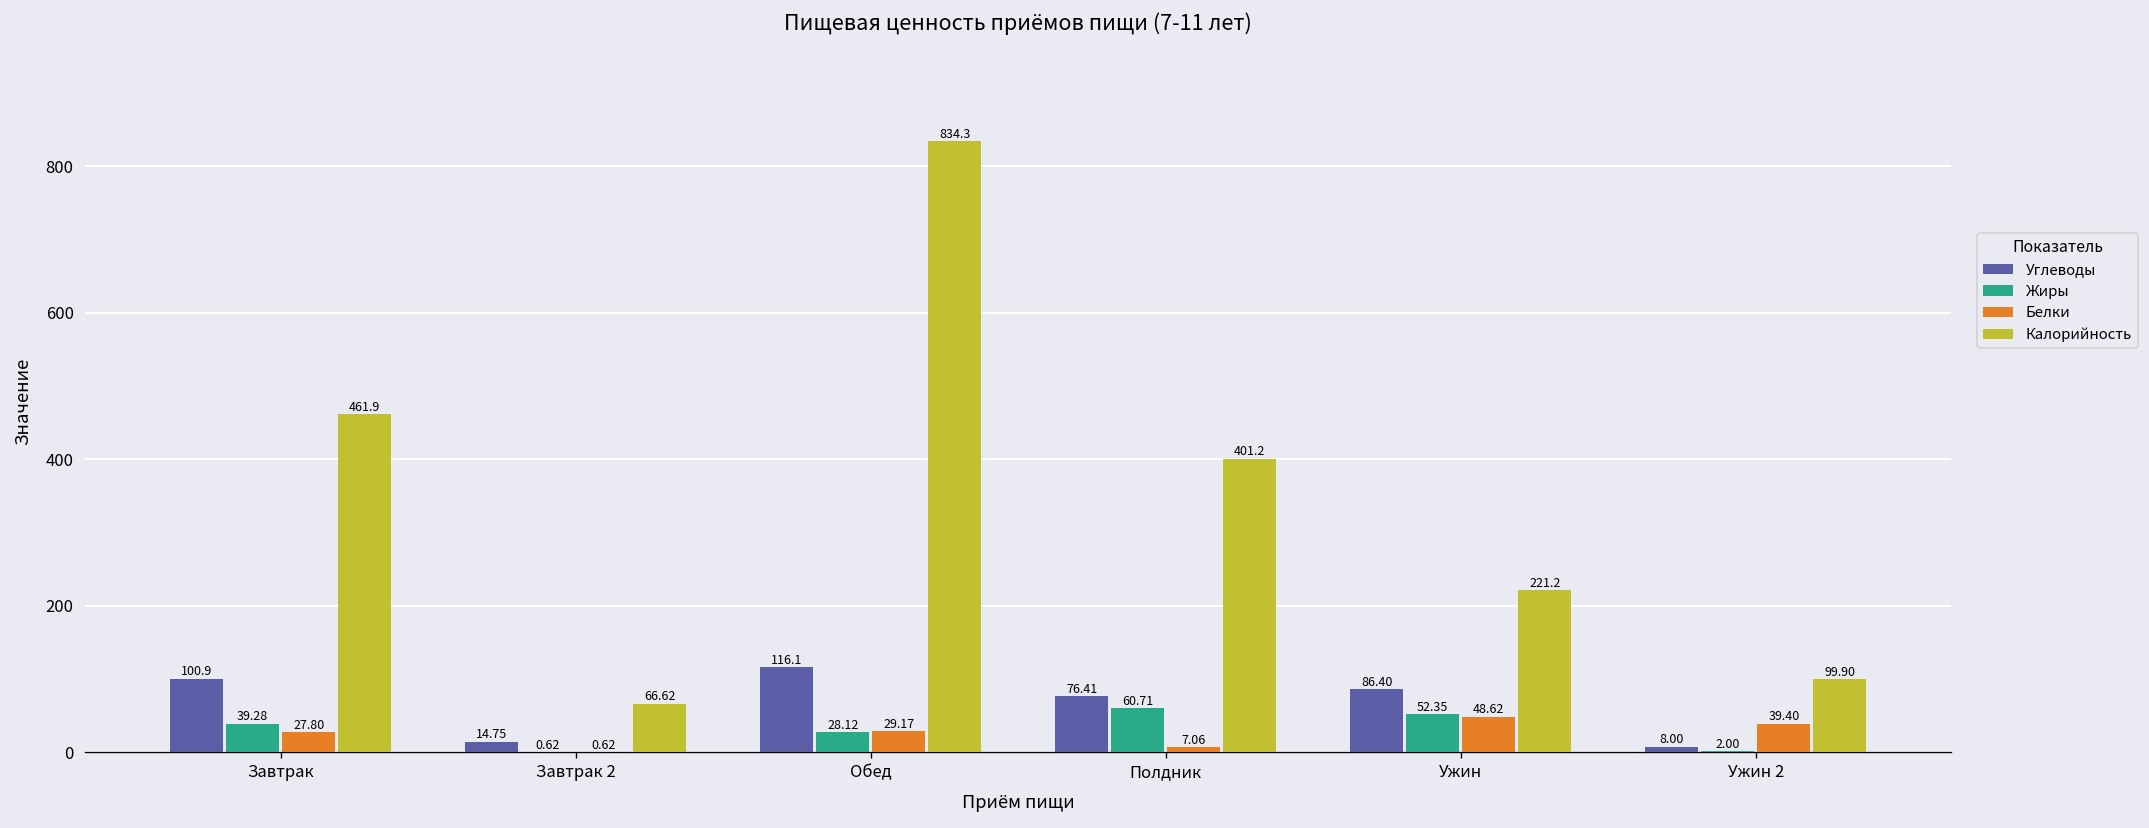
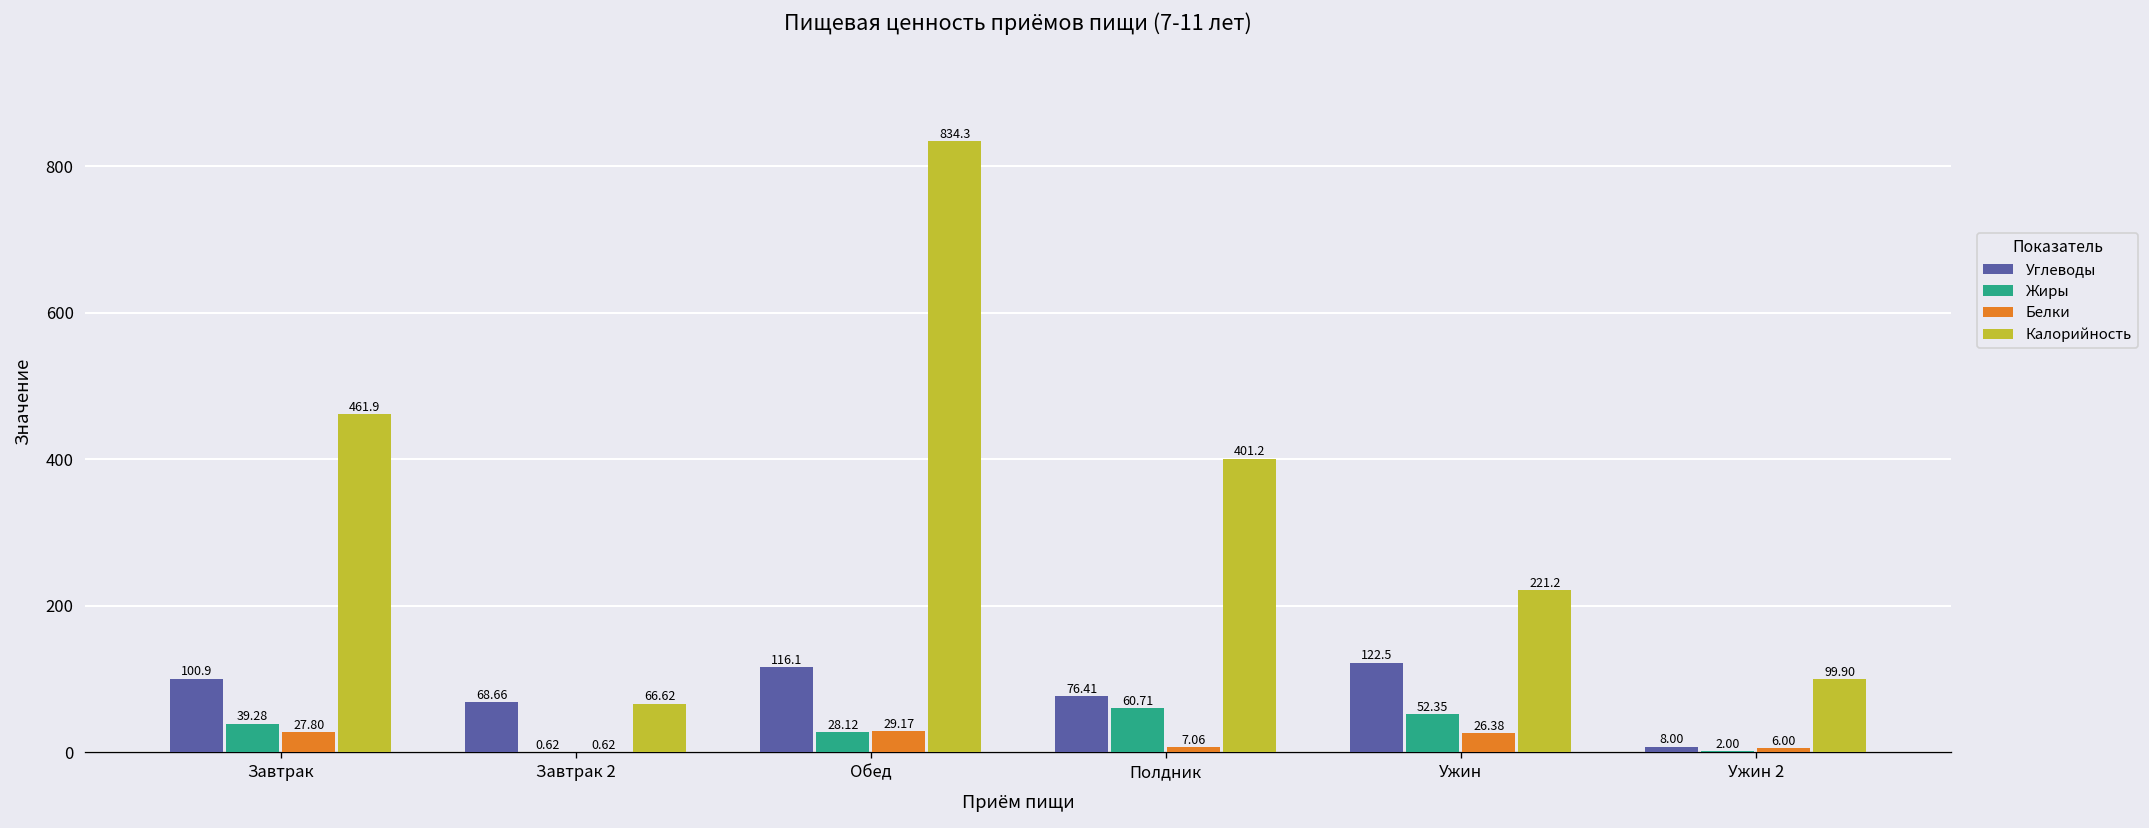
Углеводы, Завтрак 2: 14.75 -> 68.66
Углеводы, Ужин: 86.40 -> 122.5
Белки, Ужин: 48.62 -> 26.38
Белки, Ужин 2: 39.40 -> 6.00
